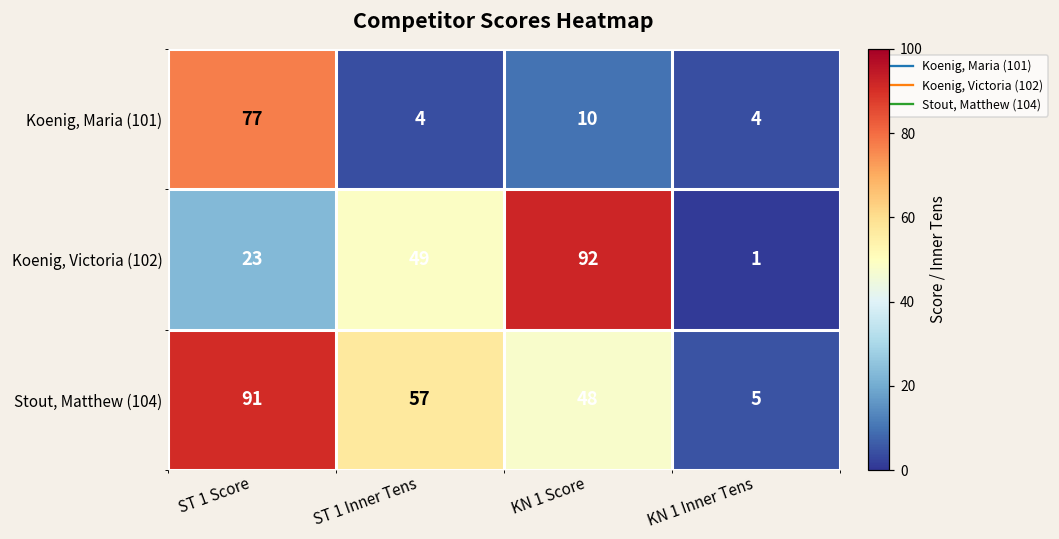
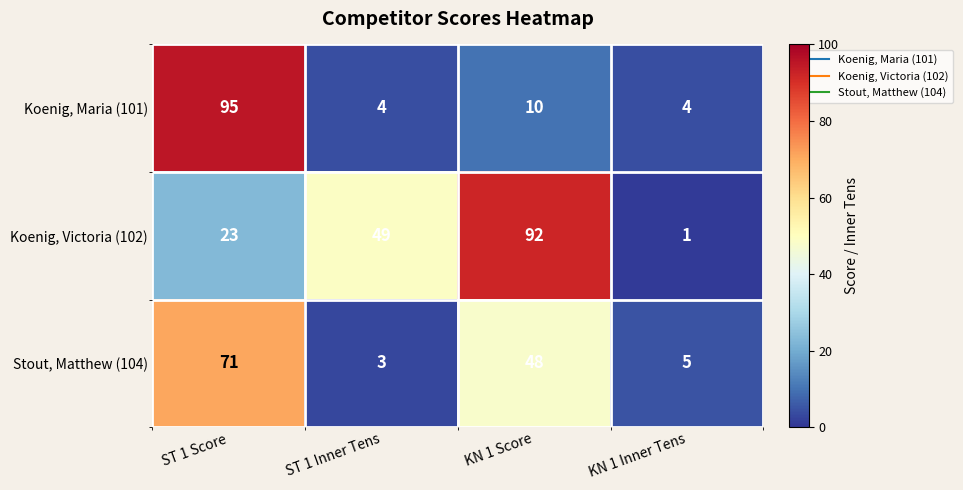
Koenig, Maria (101), ST 1 Score: 77 -> 95
Stout, Matthew (104), ST 1 Score: 91 -> 71
Stout, Matthew (104), ST 1 Inner Tens: 57 -> 3
